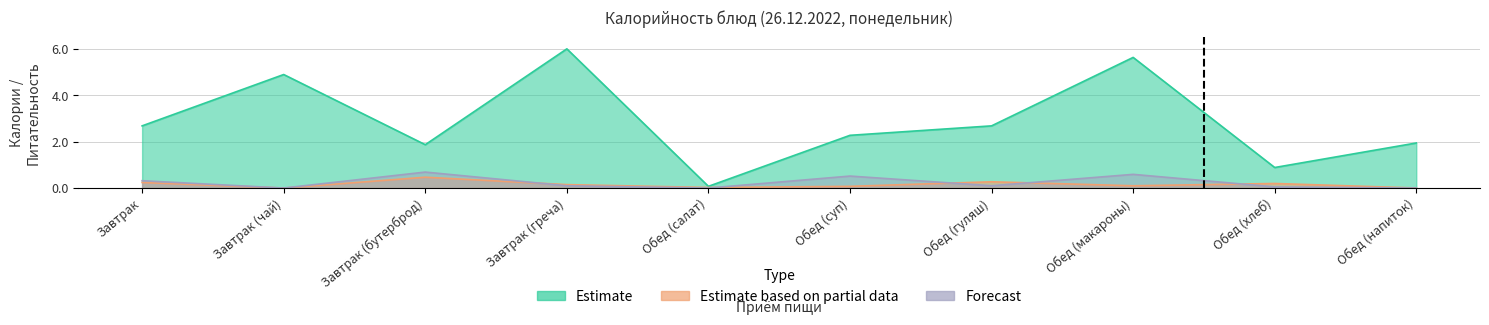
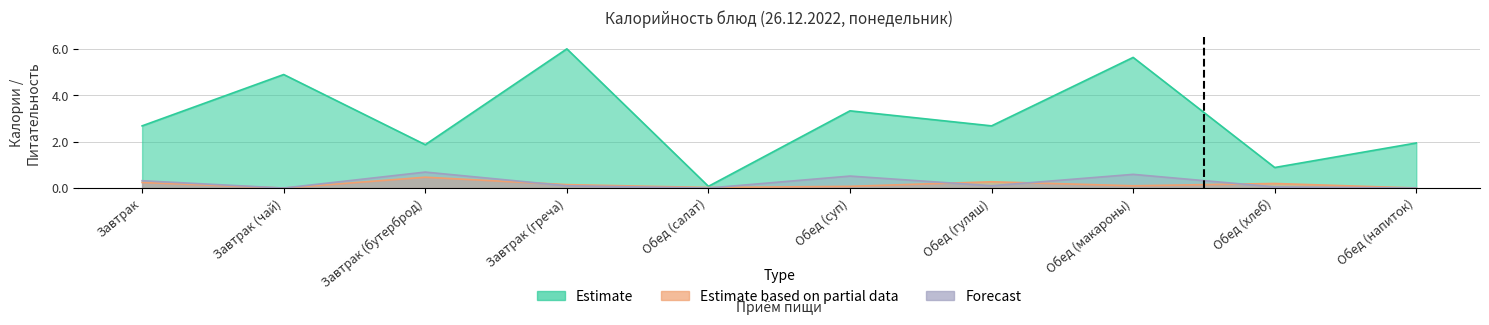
Estimate, Обед (суп): 2.3 -> 3.3
